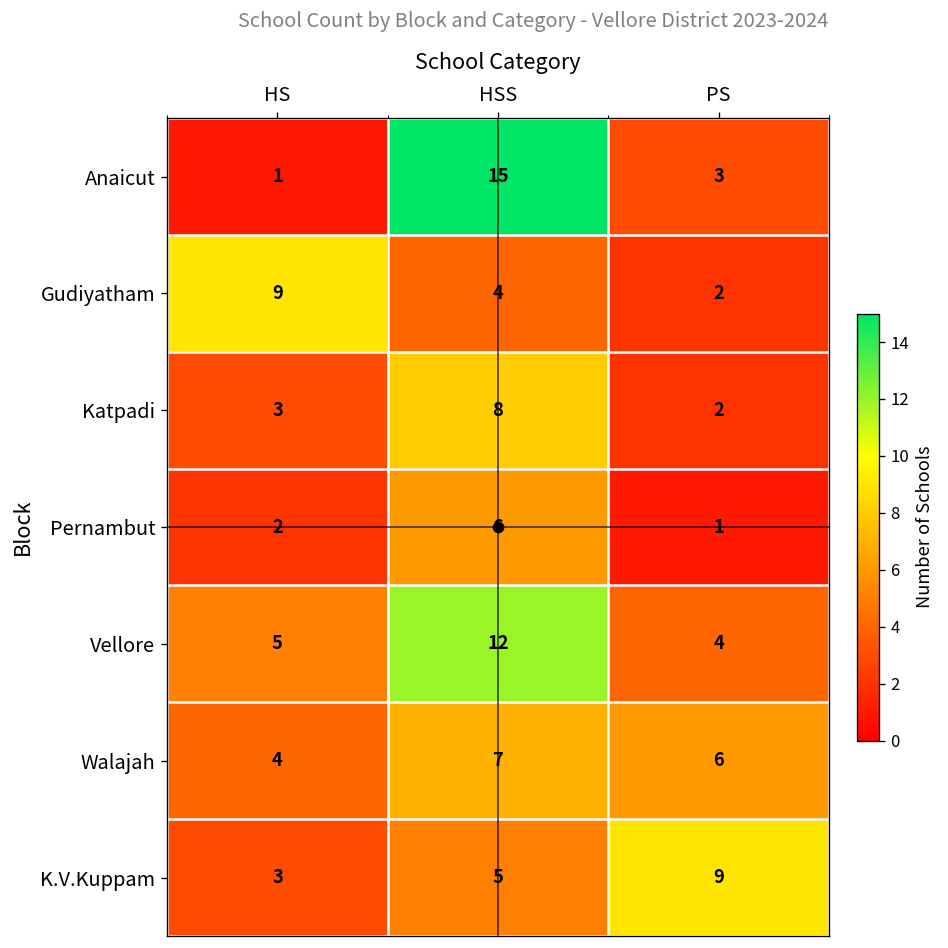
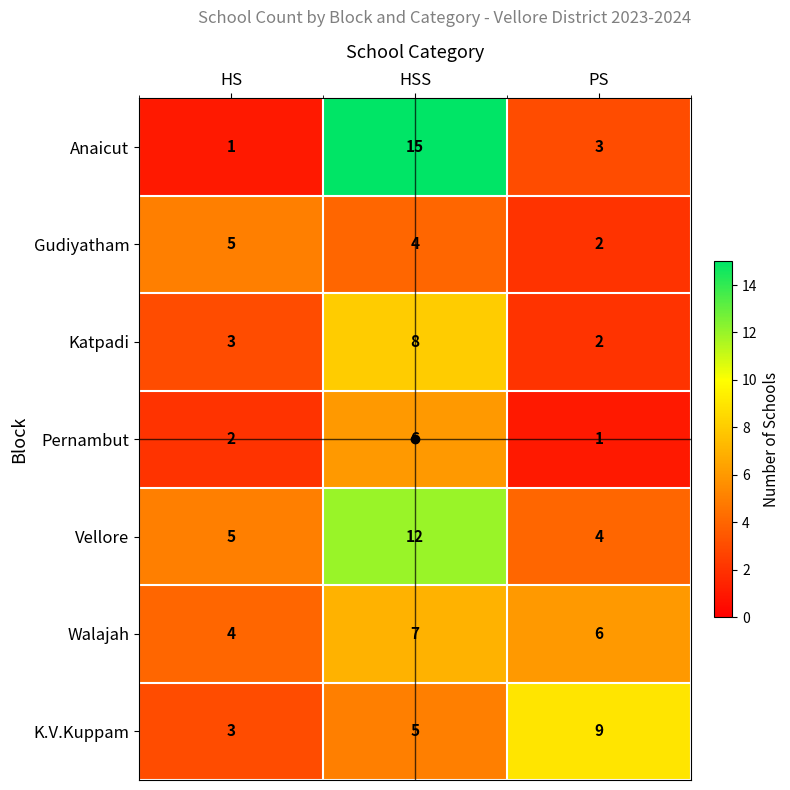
Gudiyatham, HS: 9 -> 5
